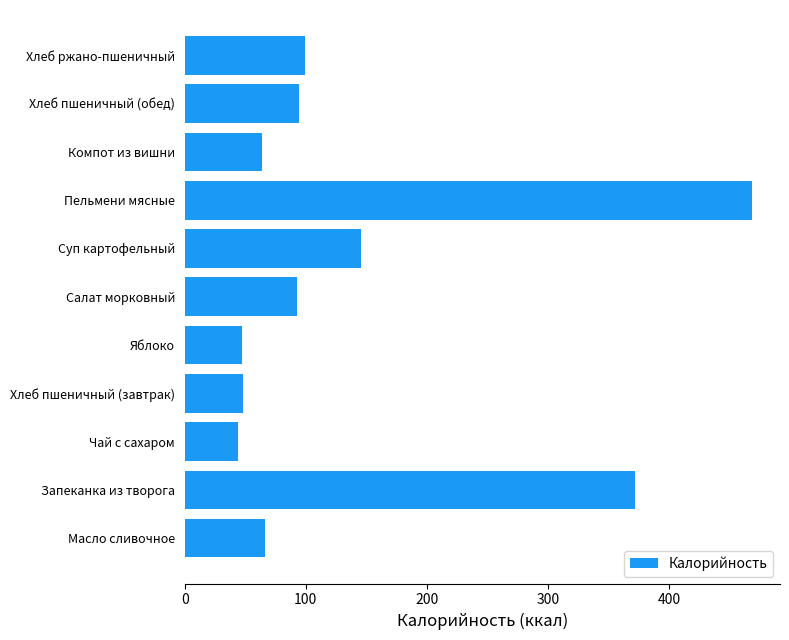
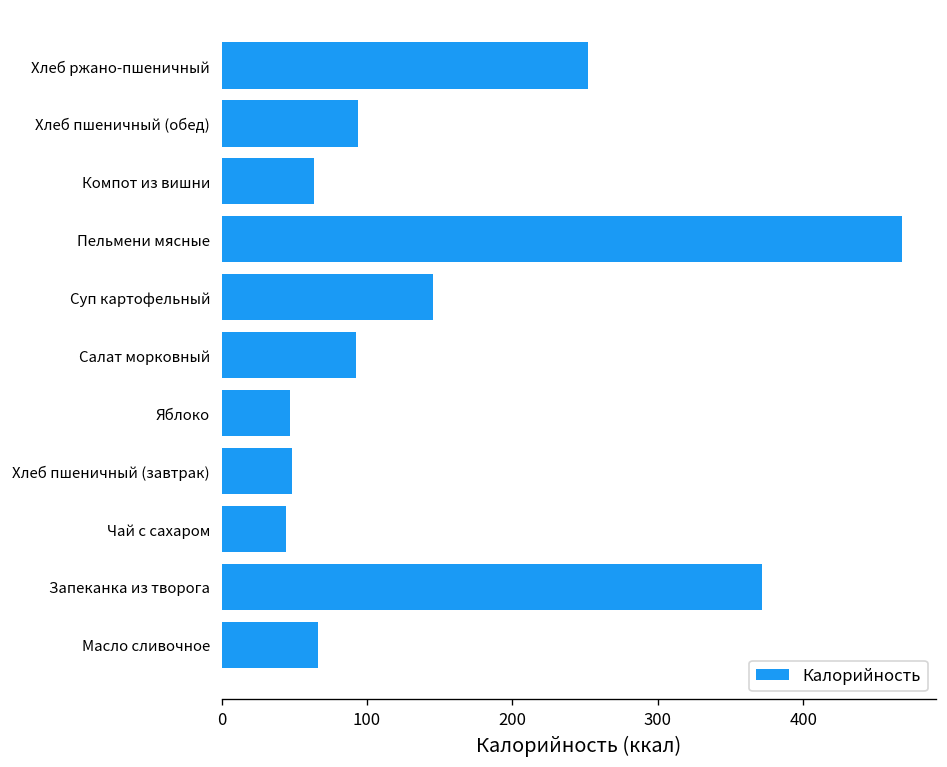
Хлеб ржано-пшеничный: 99 -> 252
